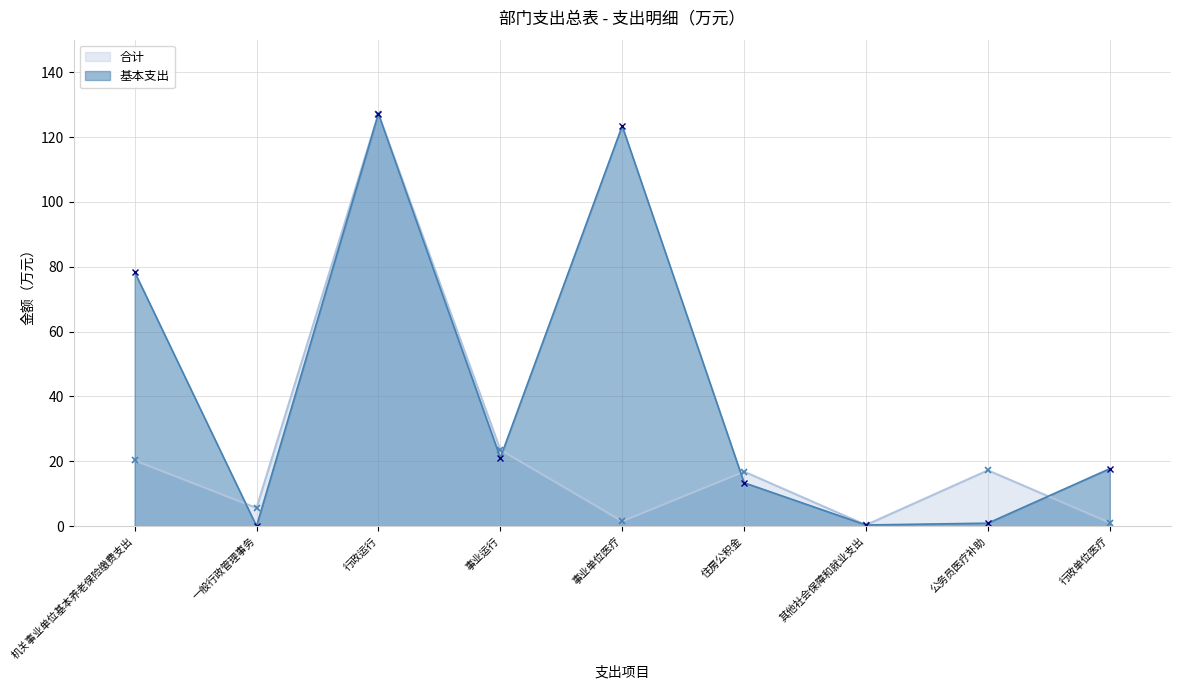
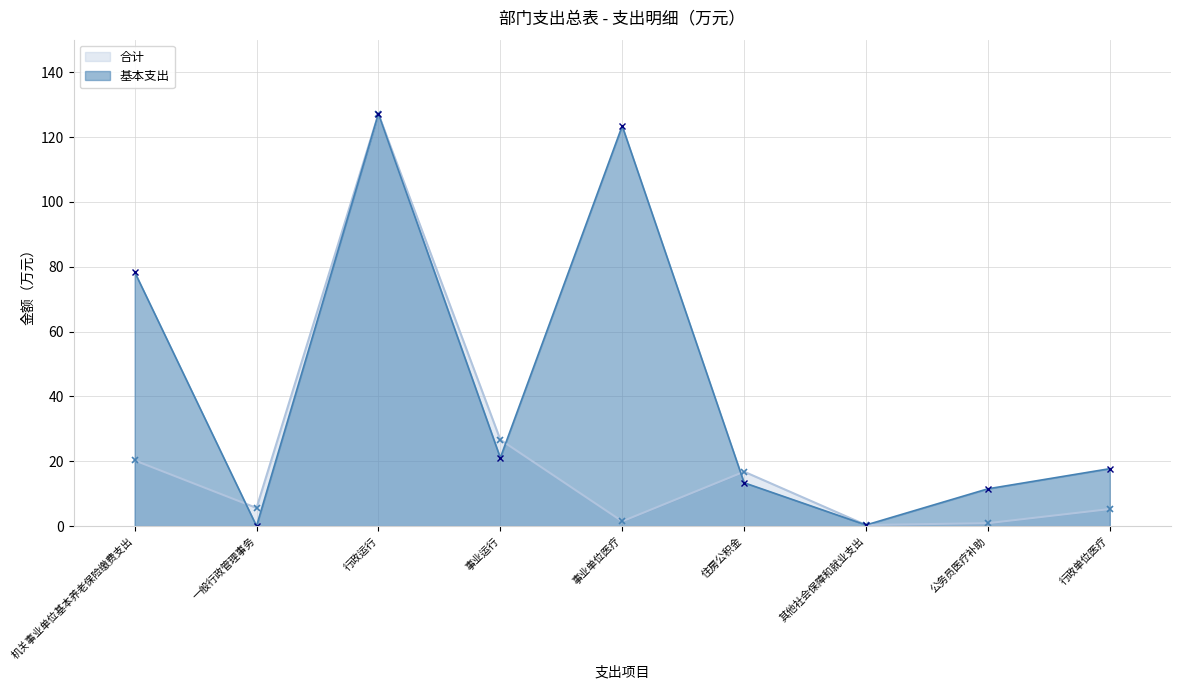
合计, 事业运行: 24 -> 27
合计, 公务员医疗补助: 17 -> 1
基本支出, 公务员医疗补助: 1 -> 12
合计, 行政单位医疗: 1 -> 5
